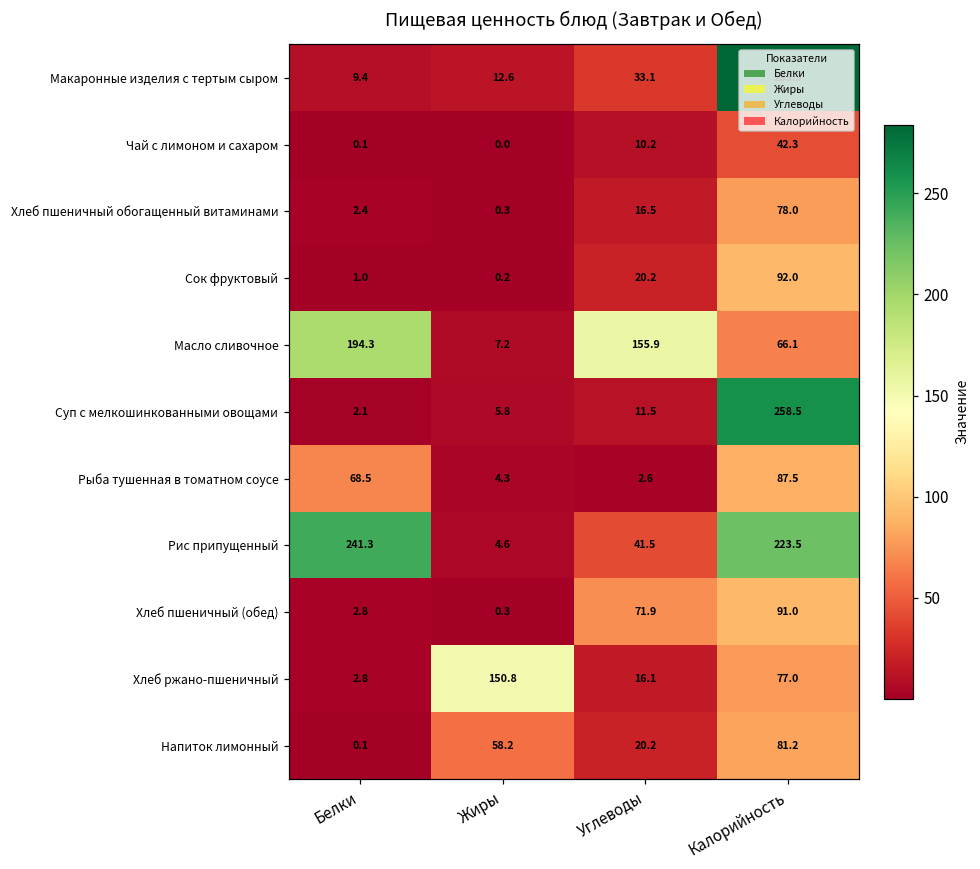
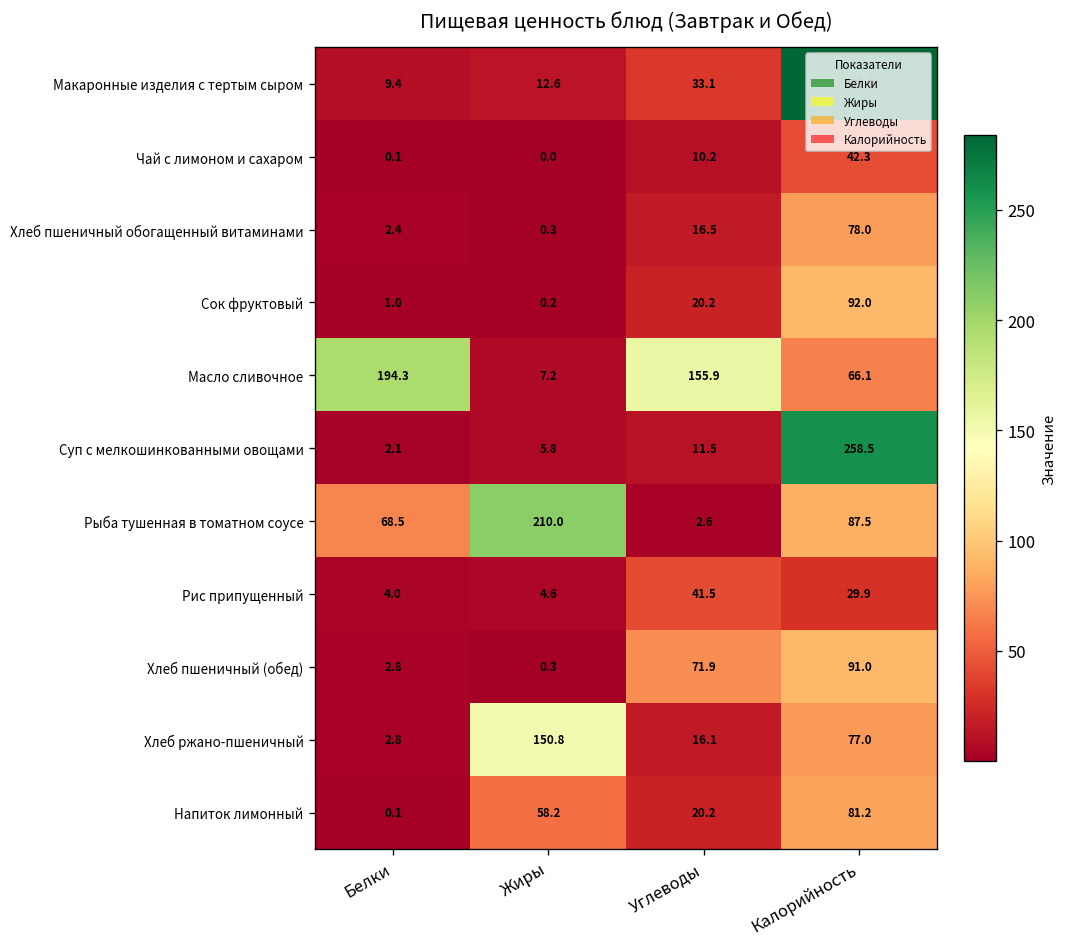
Рыба тушенная в томатном соусе, Жиры: 4.3 -> 210.0
Рис припущенный, Белки: 241.3 -> 4.0
Рис припущенный, Калорийность: 223.5 -> 29.9
